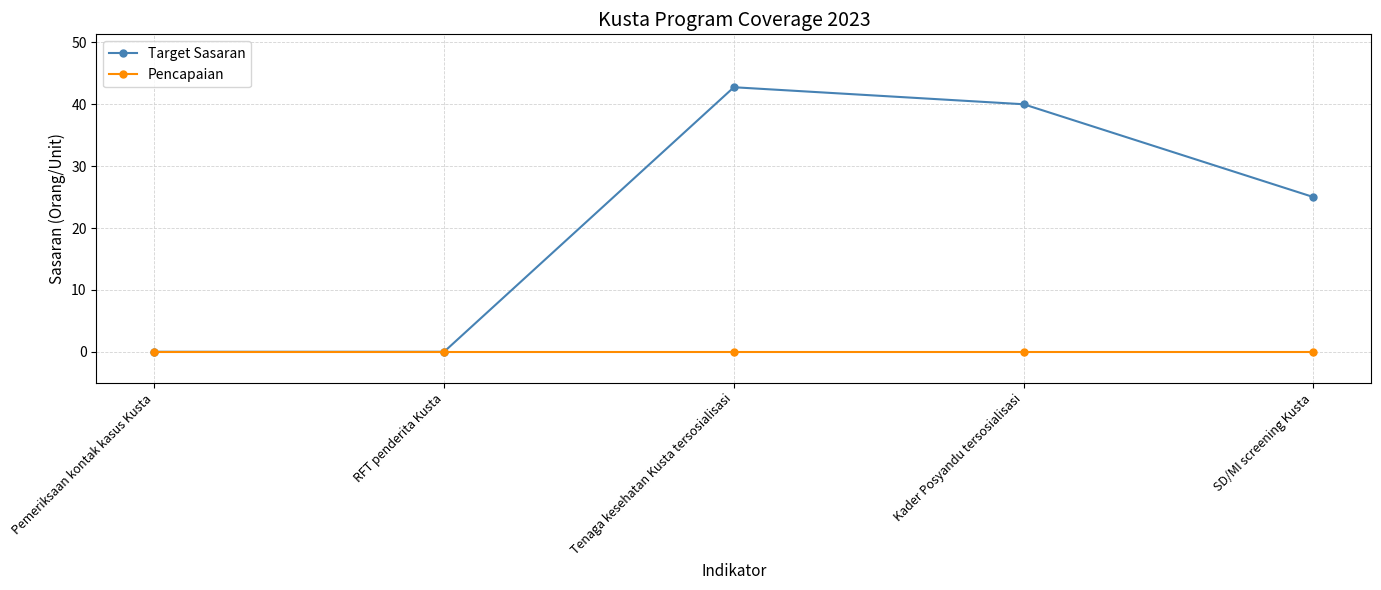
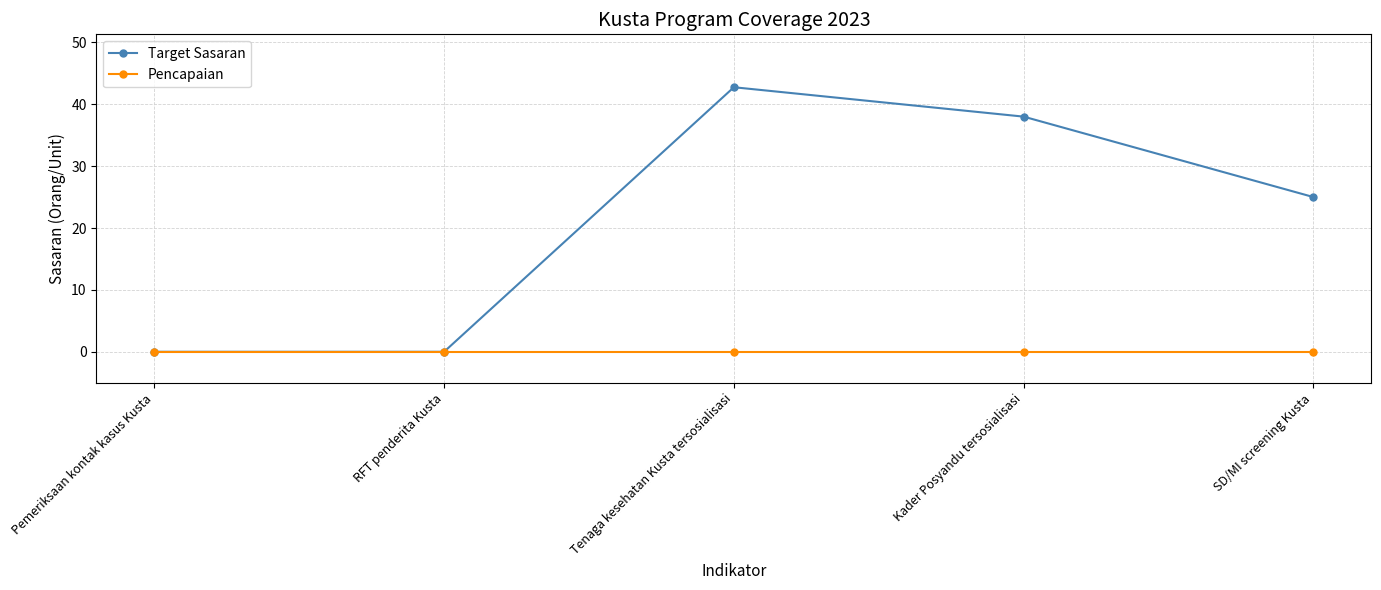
Target Sasaran, Kader Posyandu tersosialisasi: 40 -> 38
